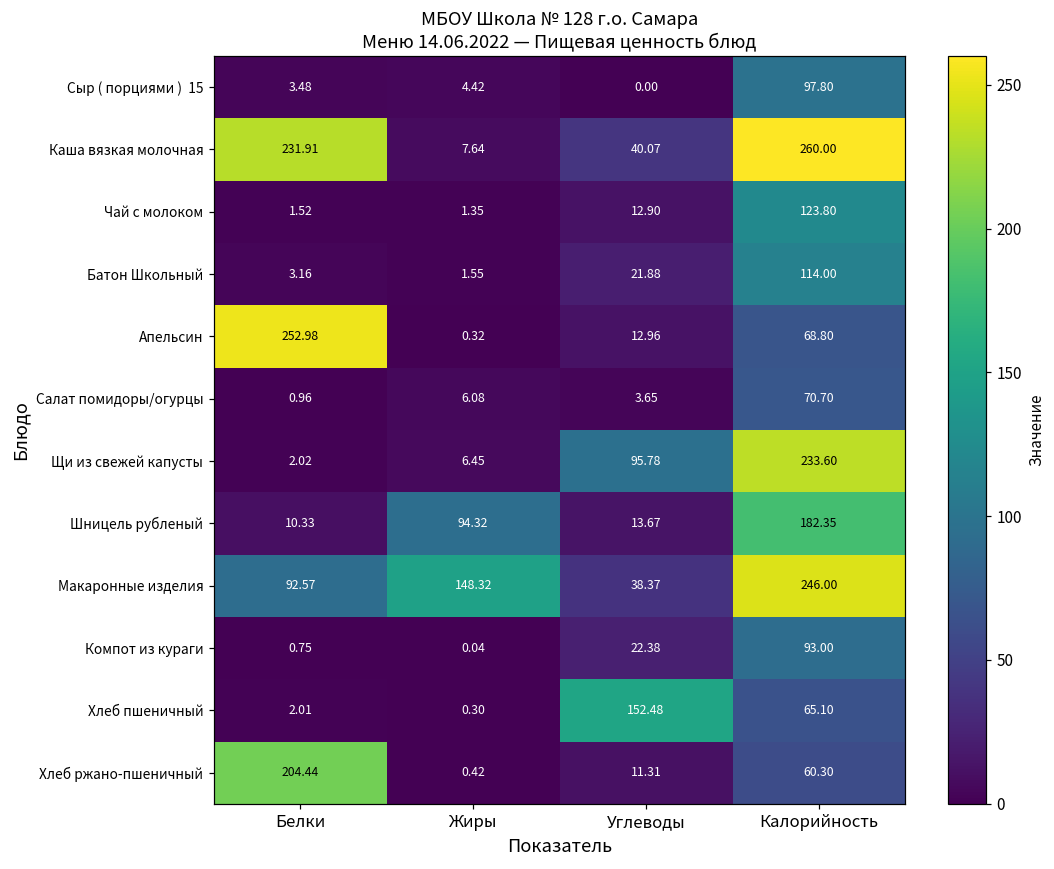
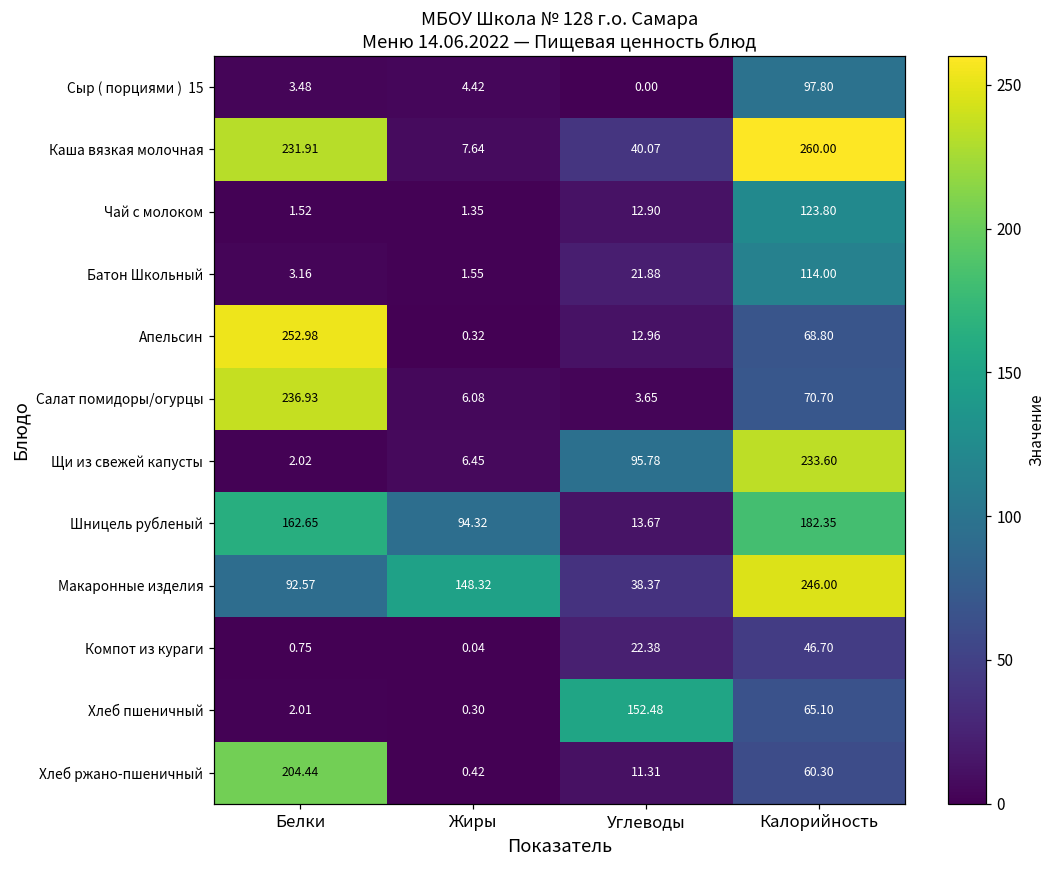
Салат помидоры/огурцы, Белки: 0.96 -> 236.93
Шницель рубленый, Белки: 10.33 -> 162.65
Компот из кураги, Калорийность: 93.00 -> 46.70
